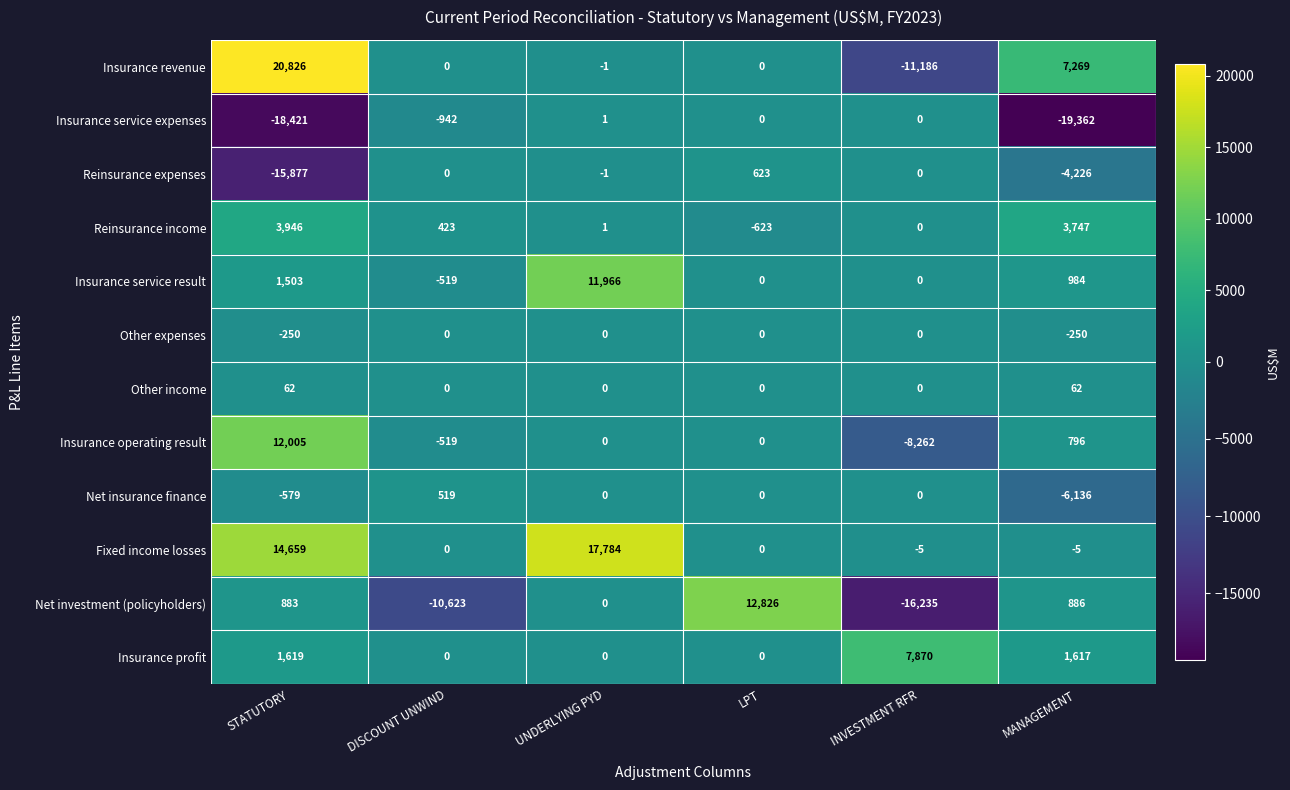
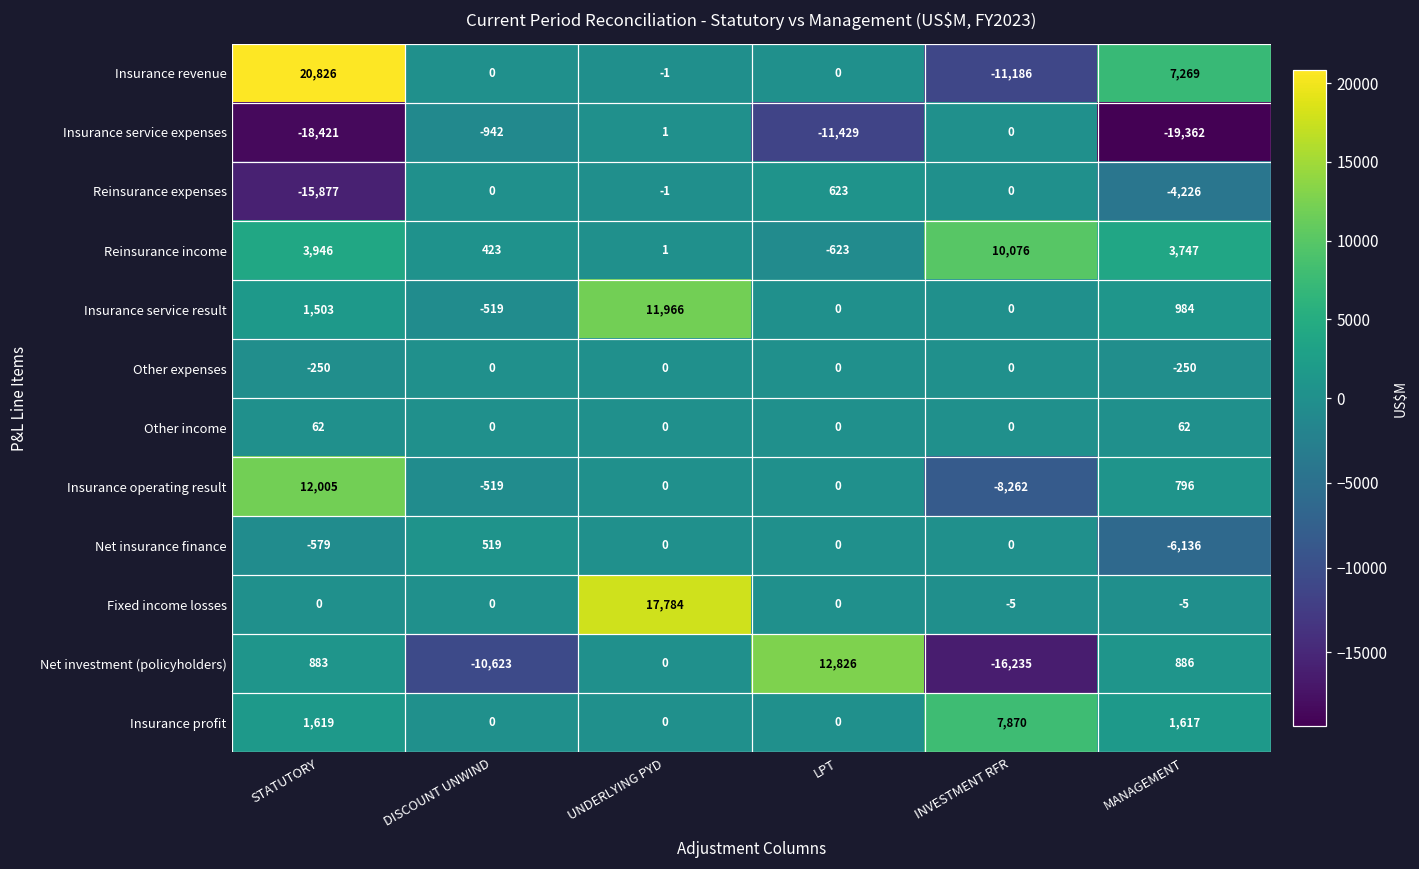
Insurance service expenses, LPT: 0 -> -11,429
Reinsurance income, INVESTMENT RFR: 0 -> 10,076
Fixed income losses, STATUTORY: 14,659 -> 0
